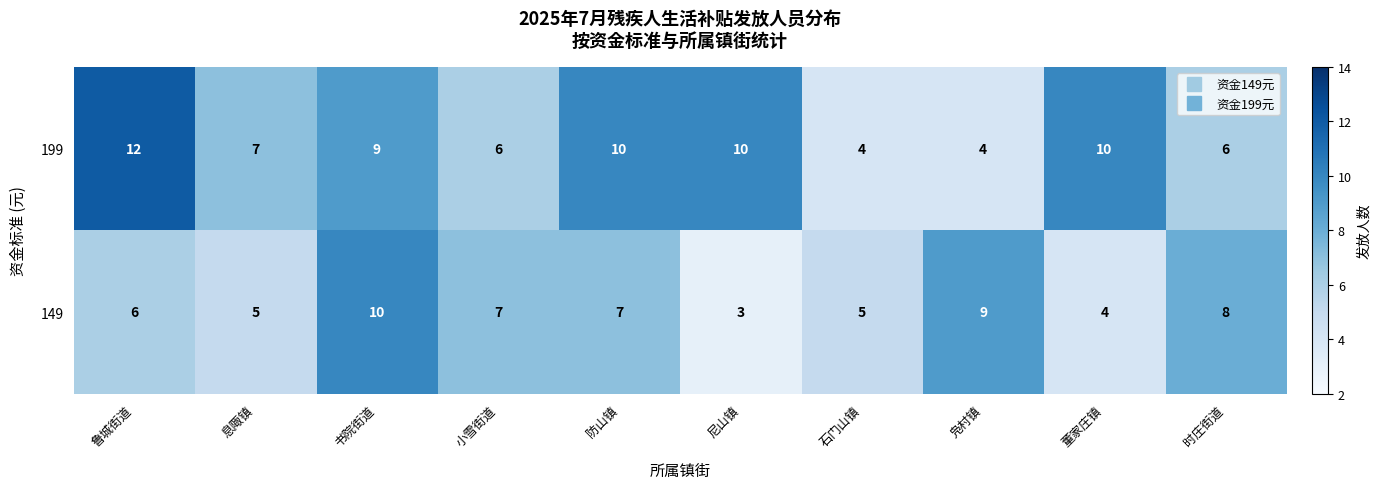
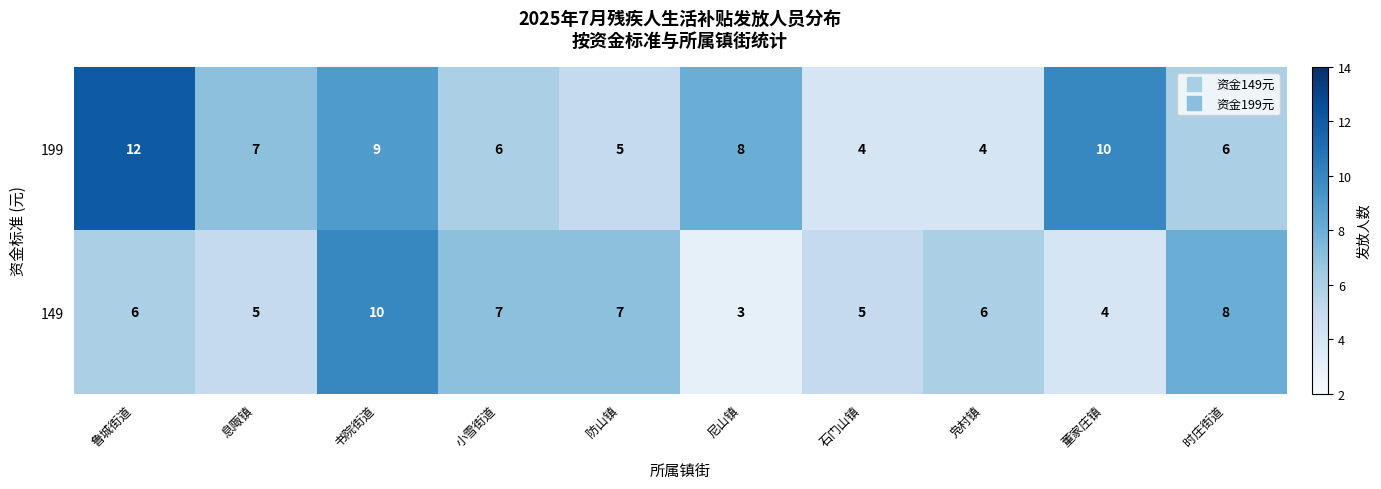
199, 防山镇: 10 -> 5
199, 尼山镇: 10 -> 8
149, 凫村镇: 9 -> 6
